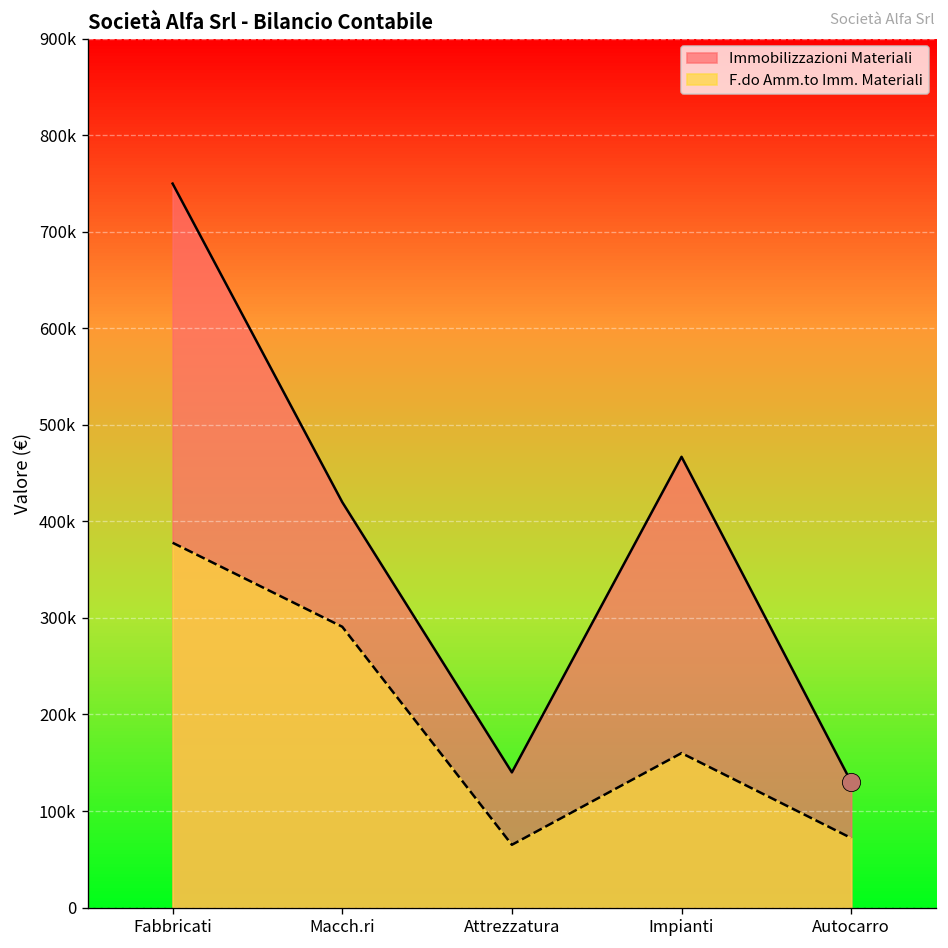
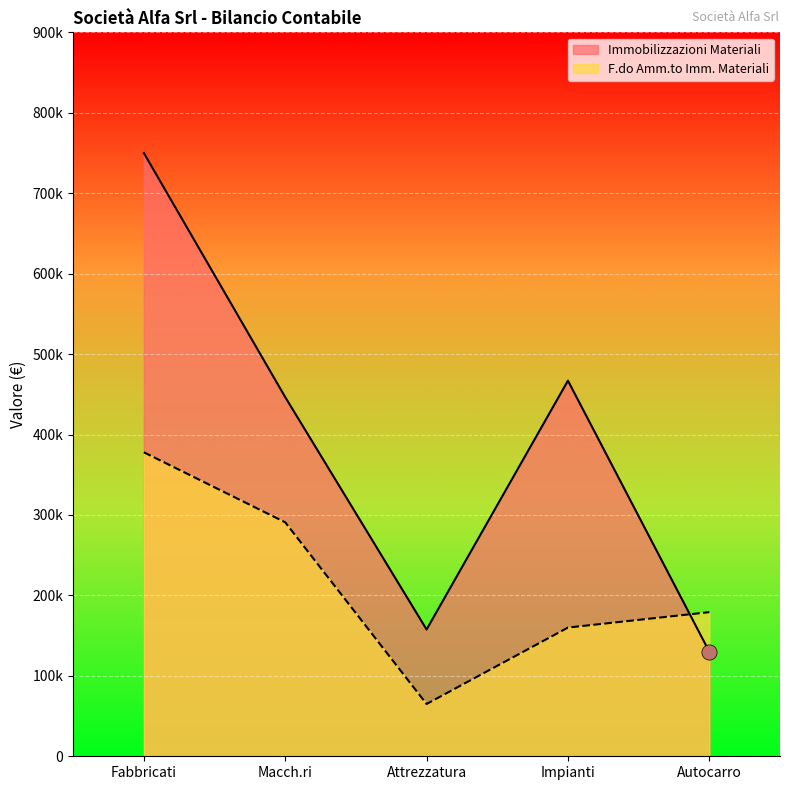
Immobilizzazioni Materiali, Macch.ri: 420000 -> 450000
Immobilizzazioni Materiali, Attrezzatura: 140000 -> 160000
F.do Amm.to Imm. Materiali, Autocarro: 70000 -> 180000
